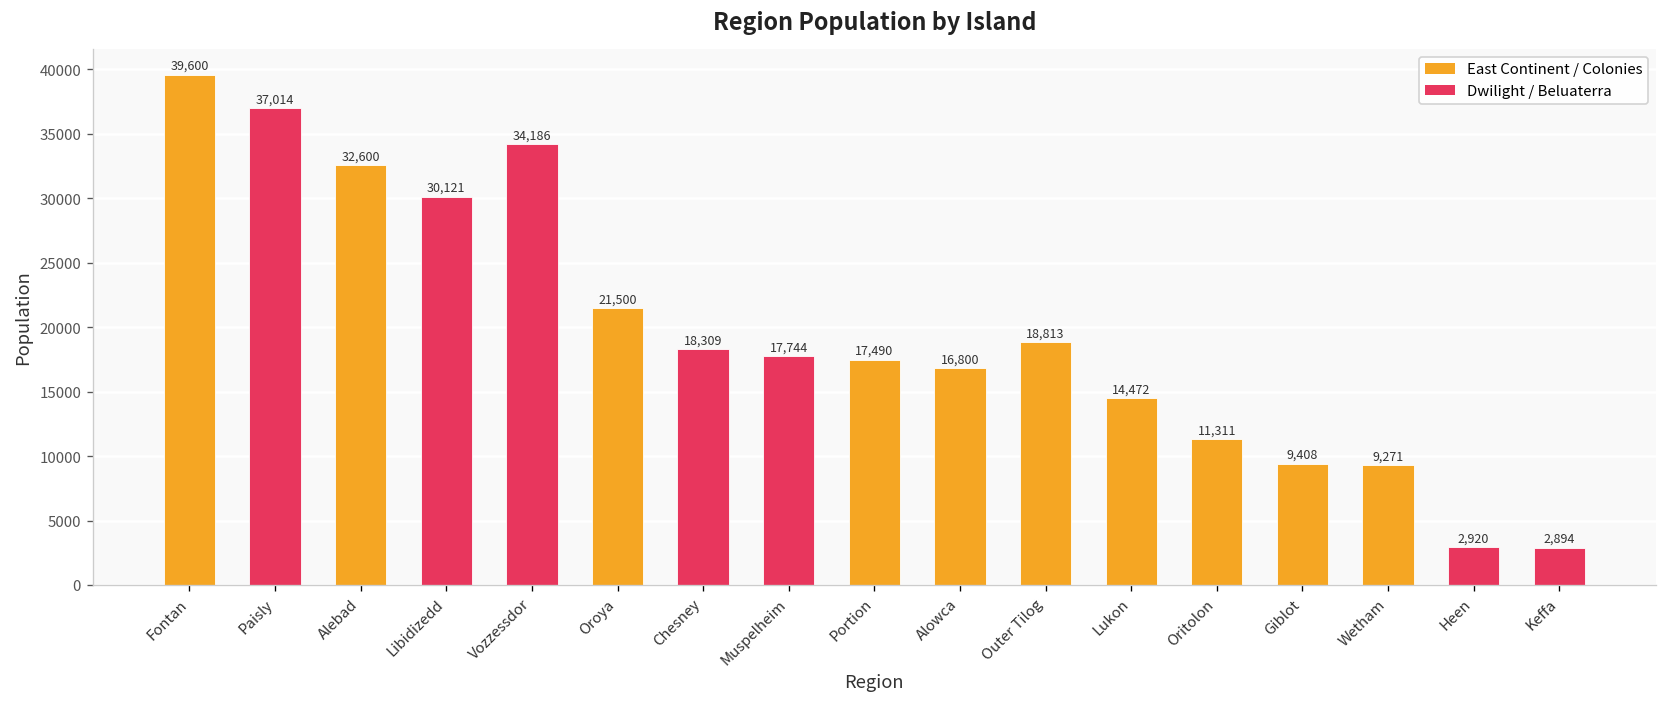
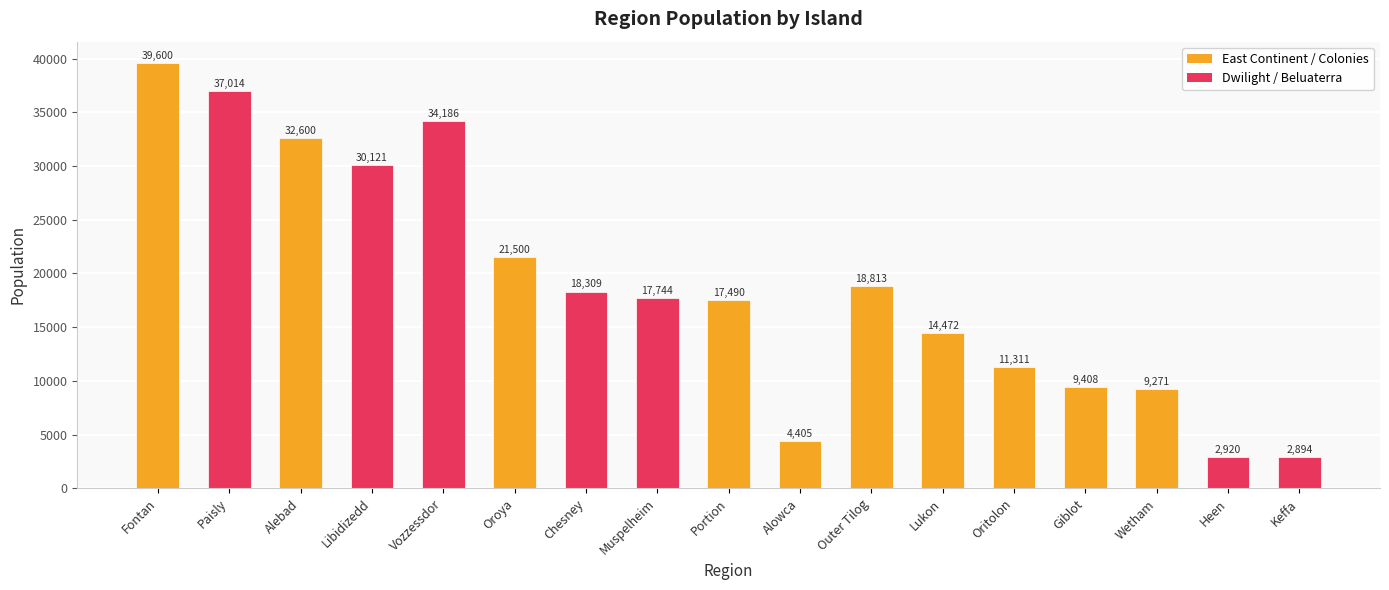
Alowca: 16,800 -> 4,405
